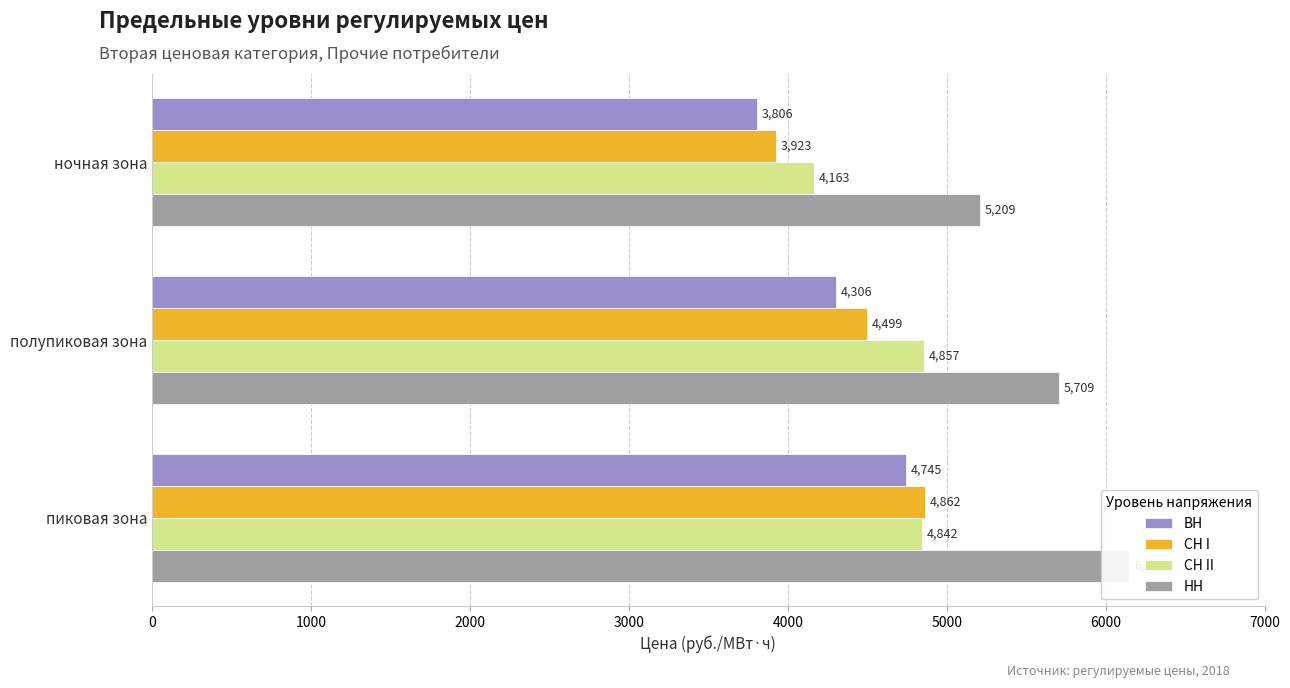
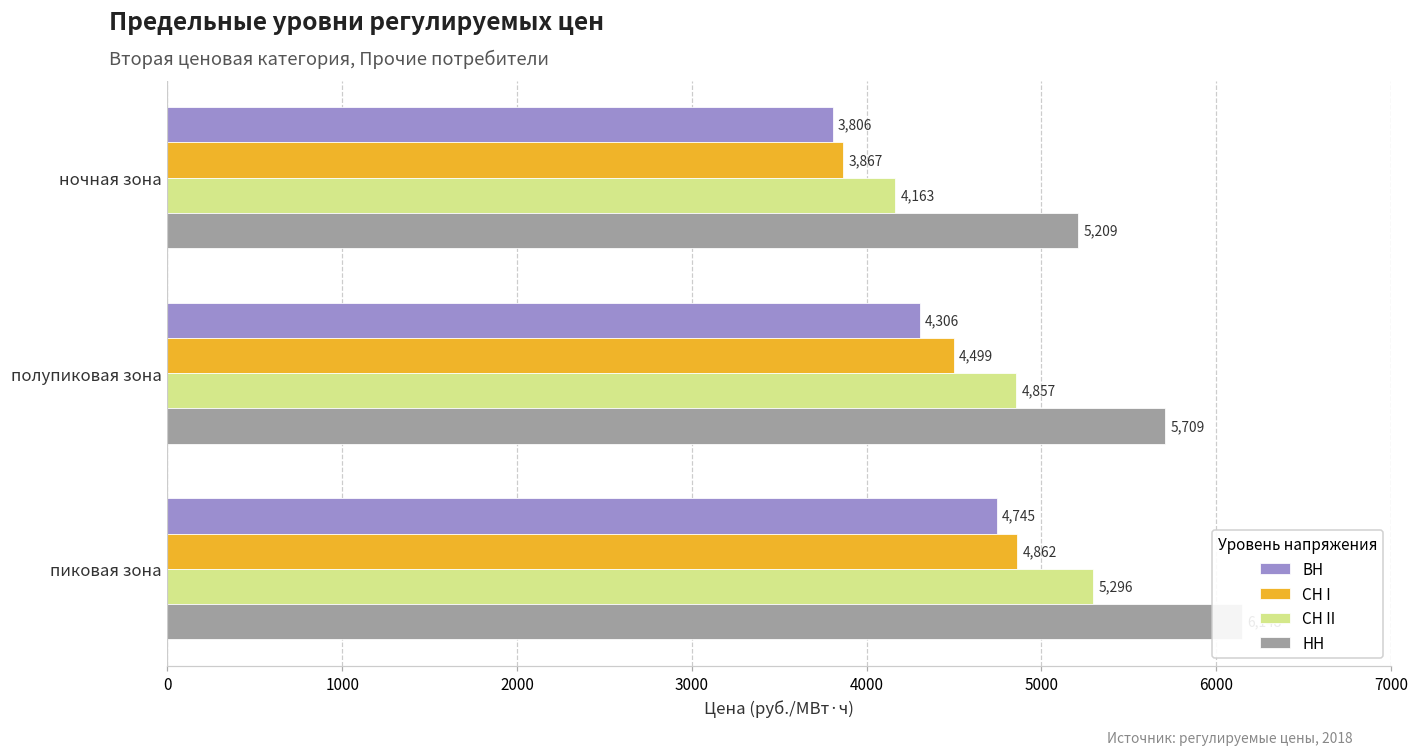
СН I, ночная зона: 3,923 -> 3,867
СН II, пиковая зона: 4,842 -> 5,296
